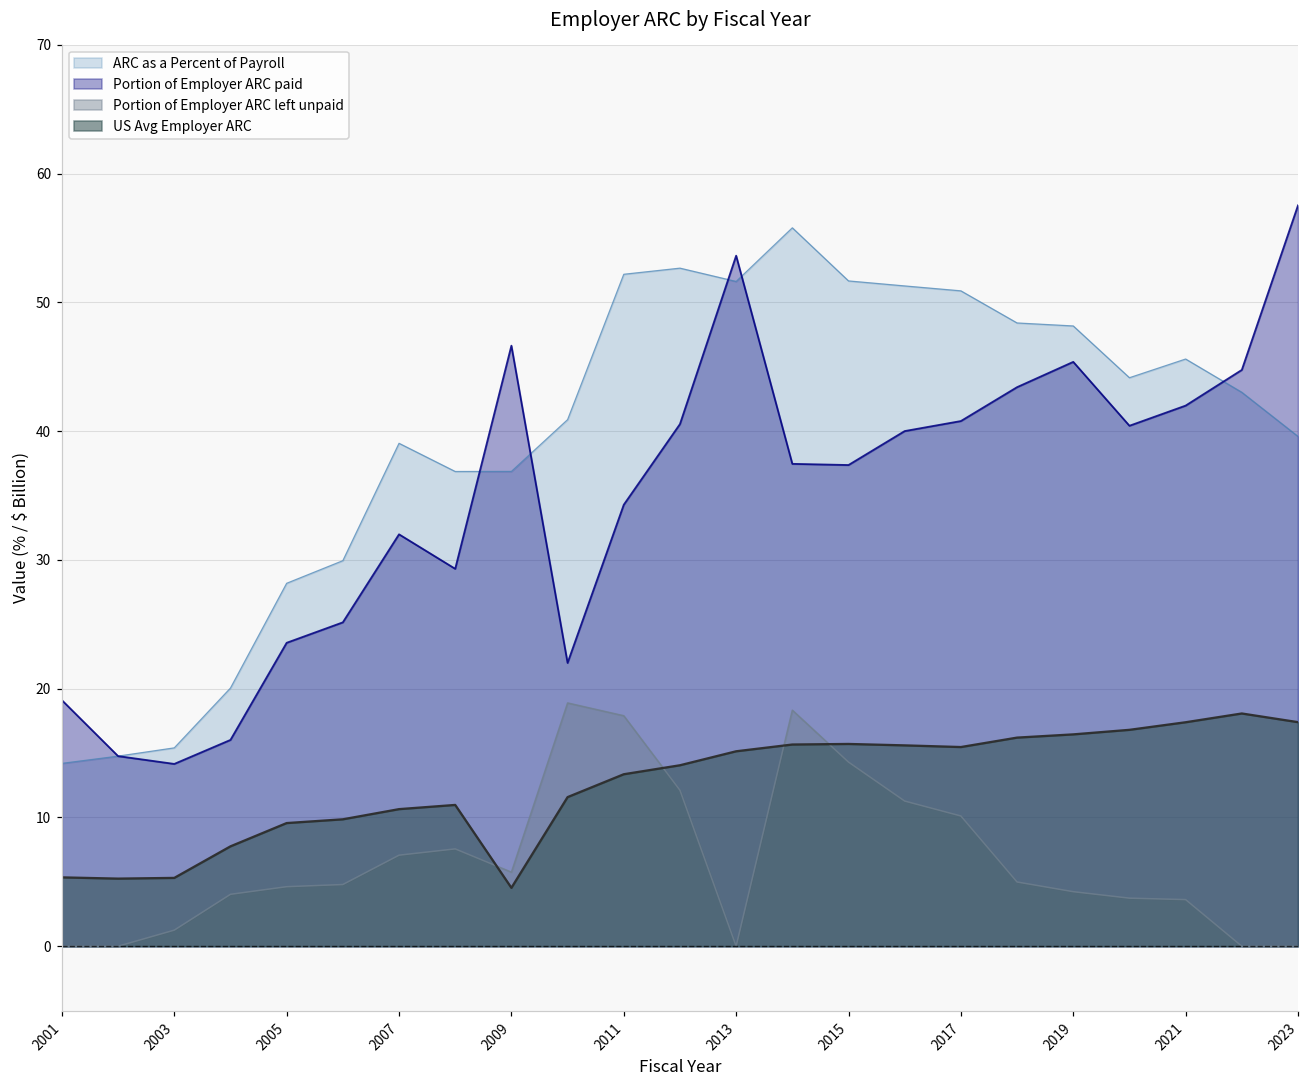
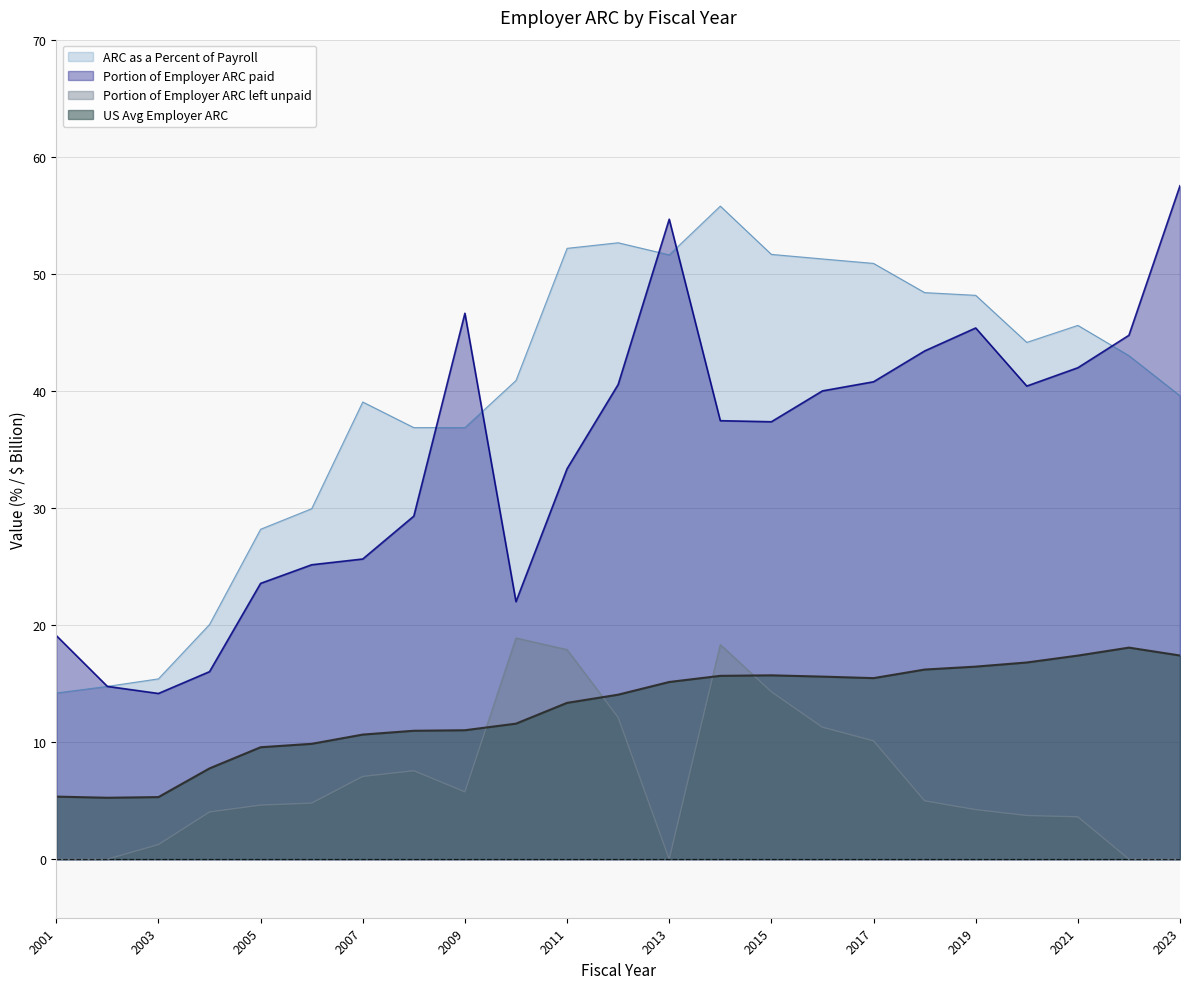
Portion of Employer ARC paid, 2007: 32.0 -> 25.6
US Avg Employer ARC, 2009: 4.5 -> 11.0
Portion of Employer ARC paid, 2011: 34.3 -> 33.4
Portion of Employer ARC paid, 2013: 53.6 -> 54.7
